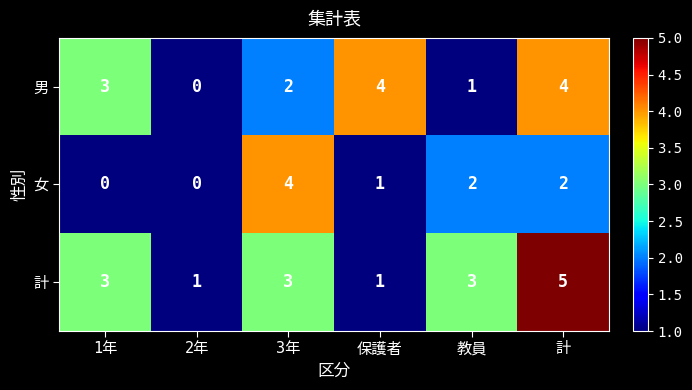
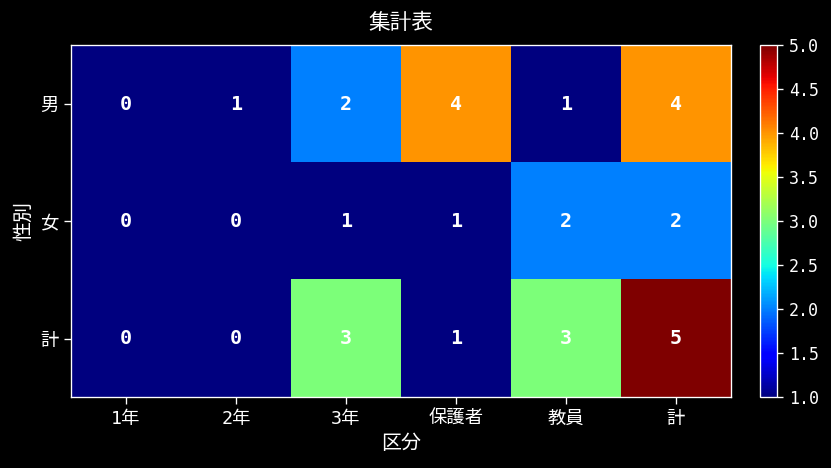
男, 1年: 3 -> 0
男, 2年: 0 -> 1
女, 3年: 4 -> 1
計, 1年: 3 -> 0
計, 2年: 1 -> 0
